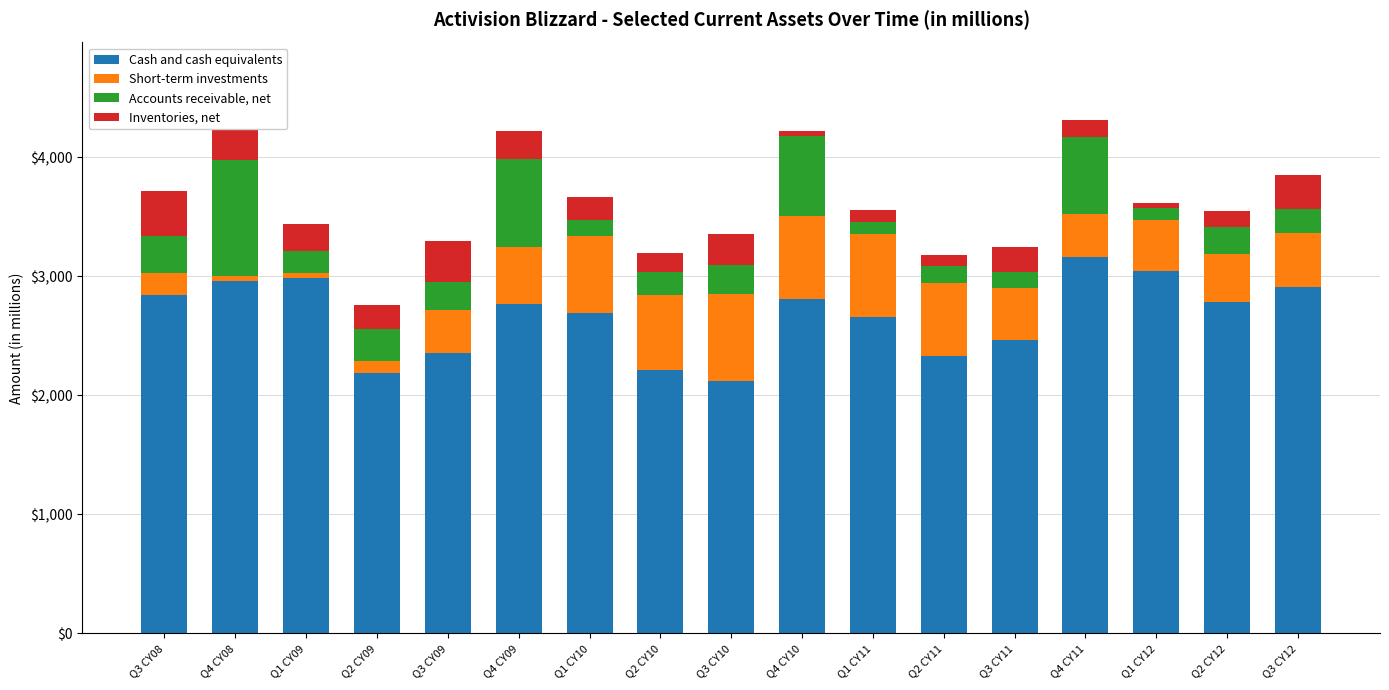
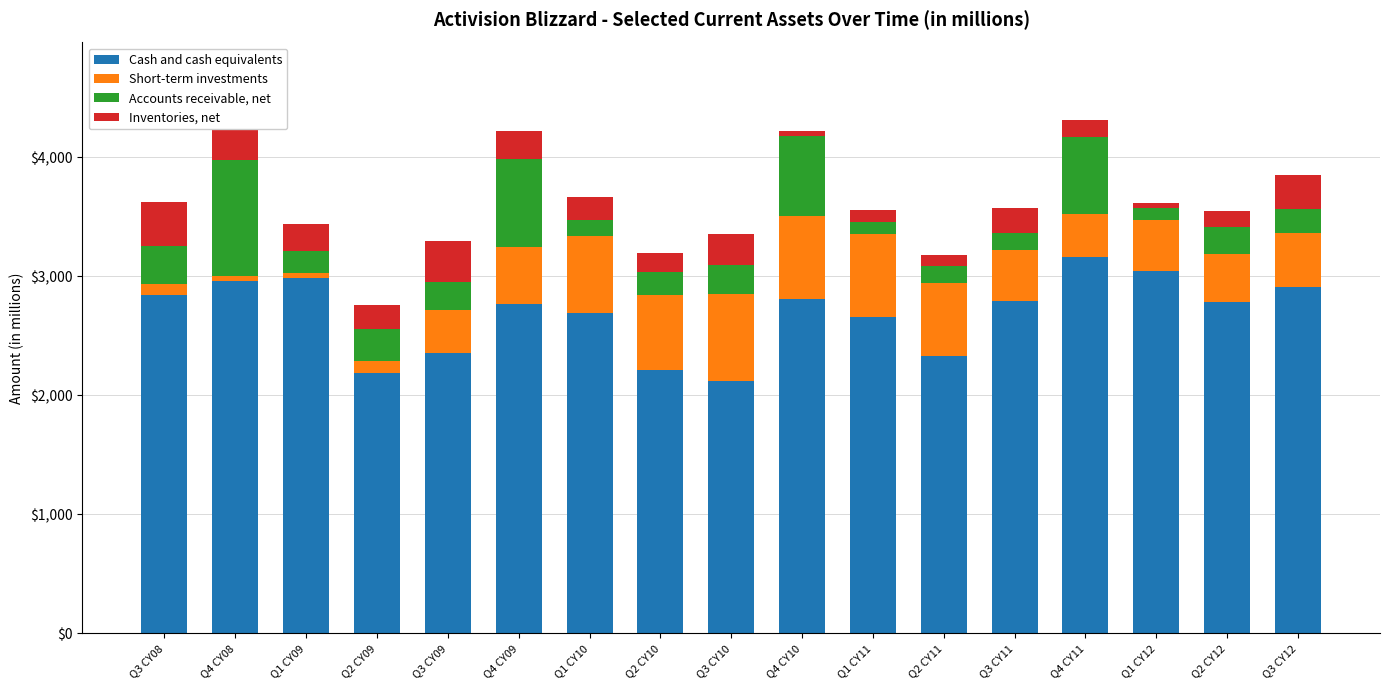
Short-term investments, Q3 CY08: $180 -> $90
Cash and cash equivalents, Q3 CY11: $2,470 -> $2,790
